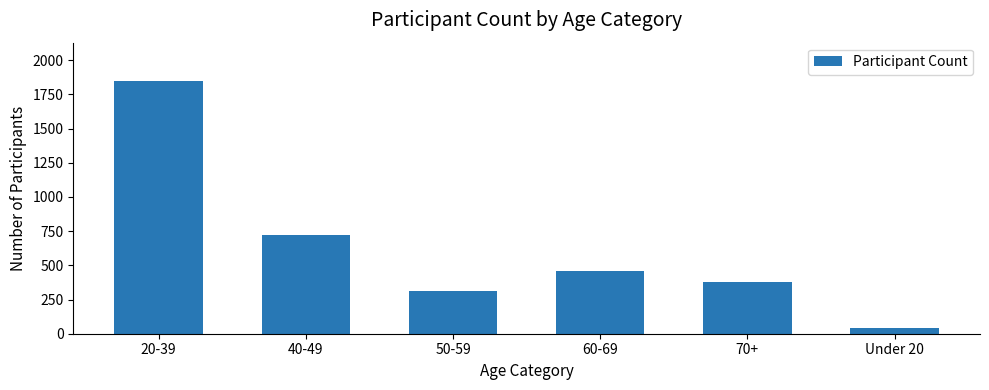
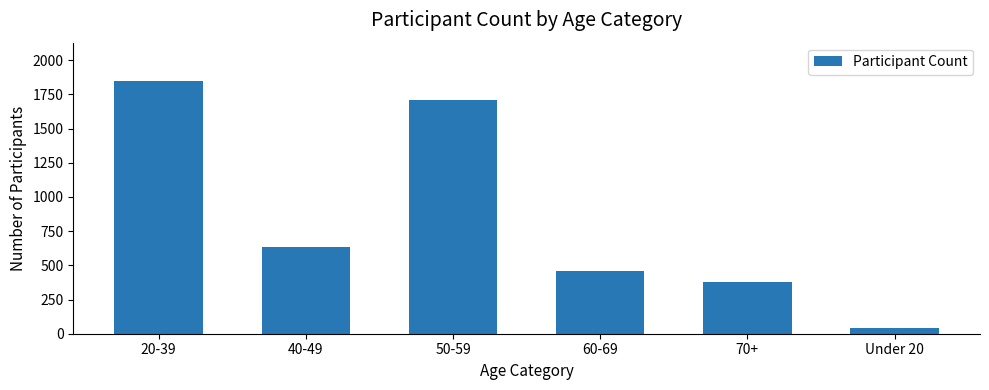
40-49: 720 -> 640
50-59: 310 -> 1710
